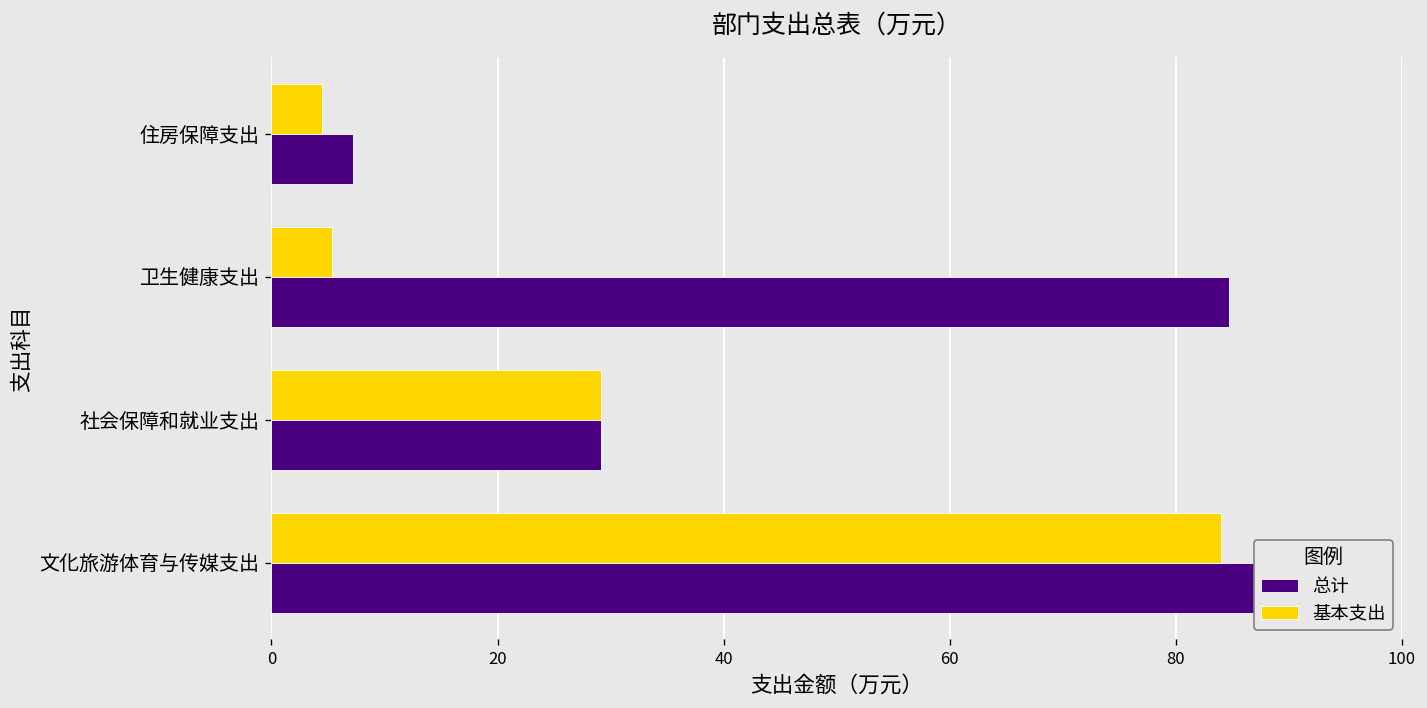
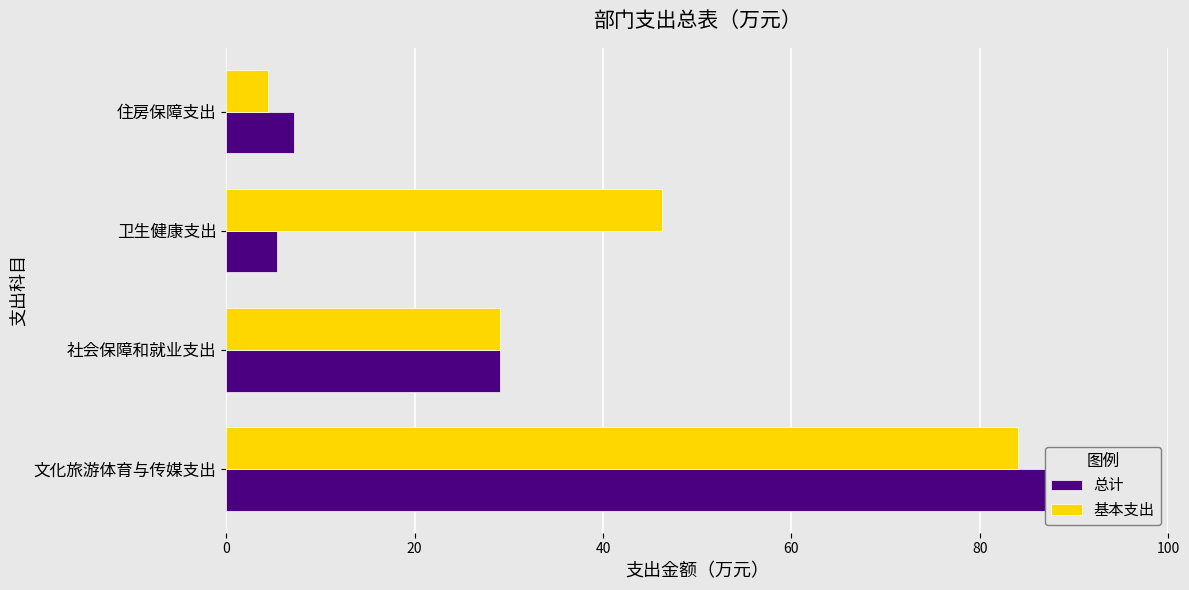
基本支出, 卫生健康支出: 5 -> 46
总计, 卫生健康支出: 85 -> 5
